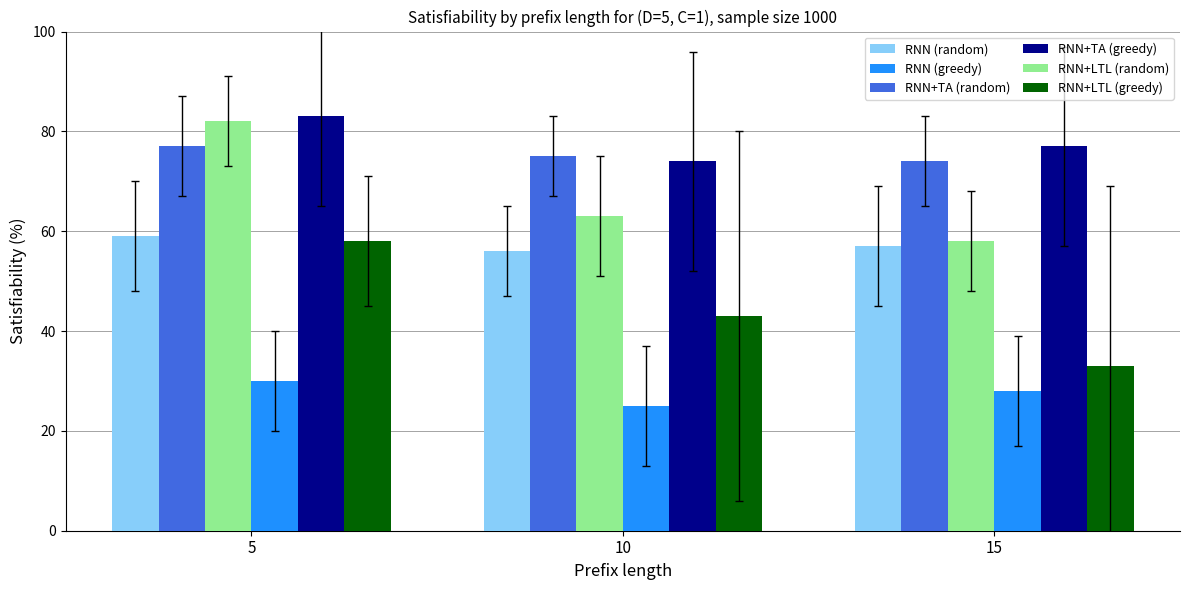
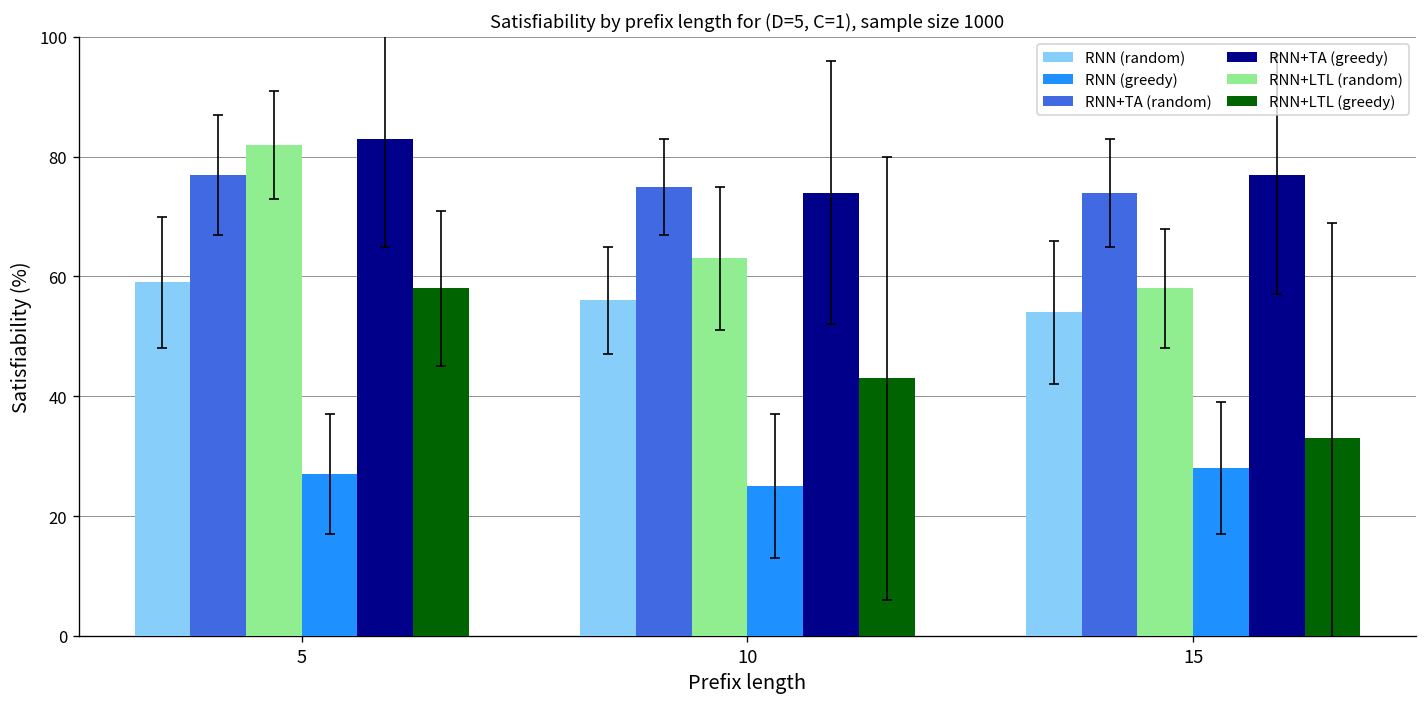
RNN (greedy), 5: 30 -> 27
RNN (random), 15: 57 -> 54
